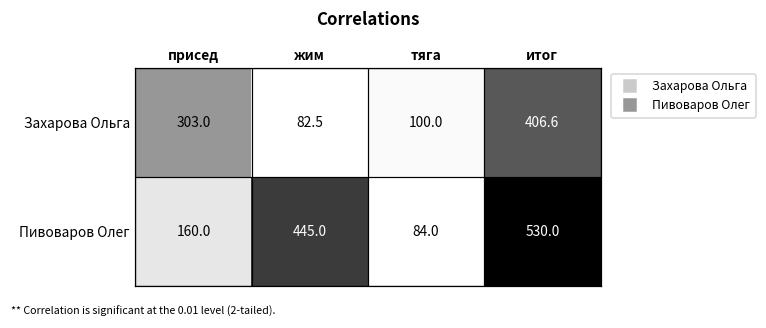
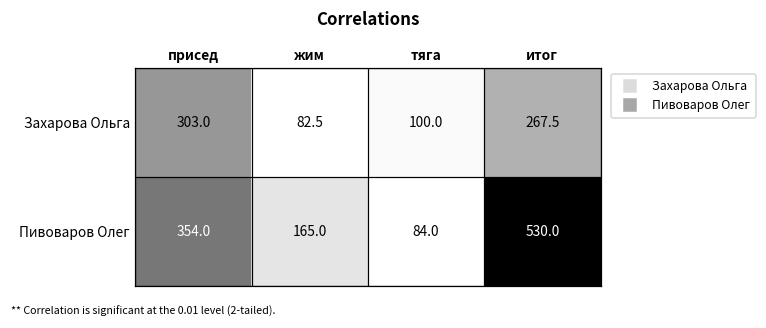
Захарова Ольга, итог: 406.6 -> 267.5
Пивоваров Олег, присед: 160.0 -> 354.0
Пивоваров Олег, жим: 445.0 -> 165.0
